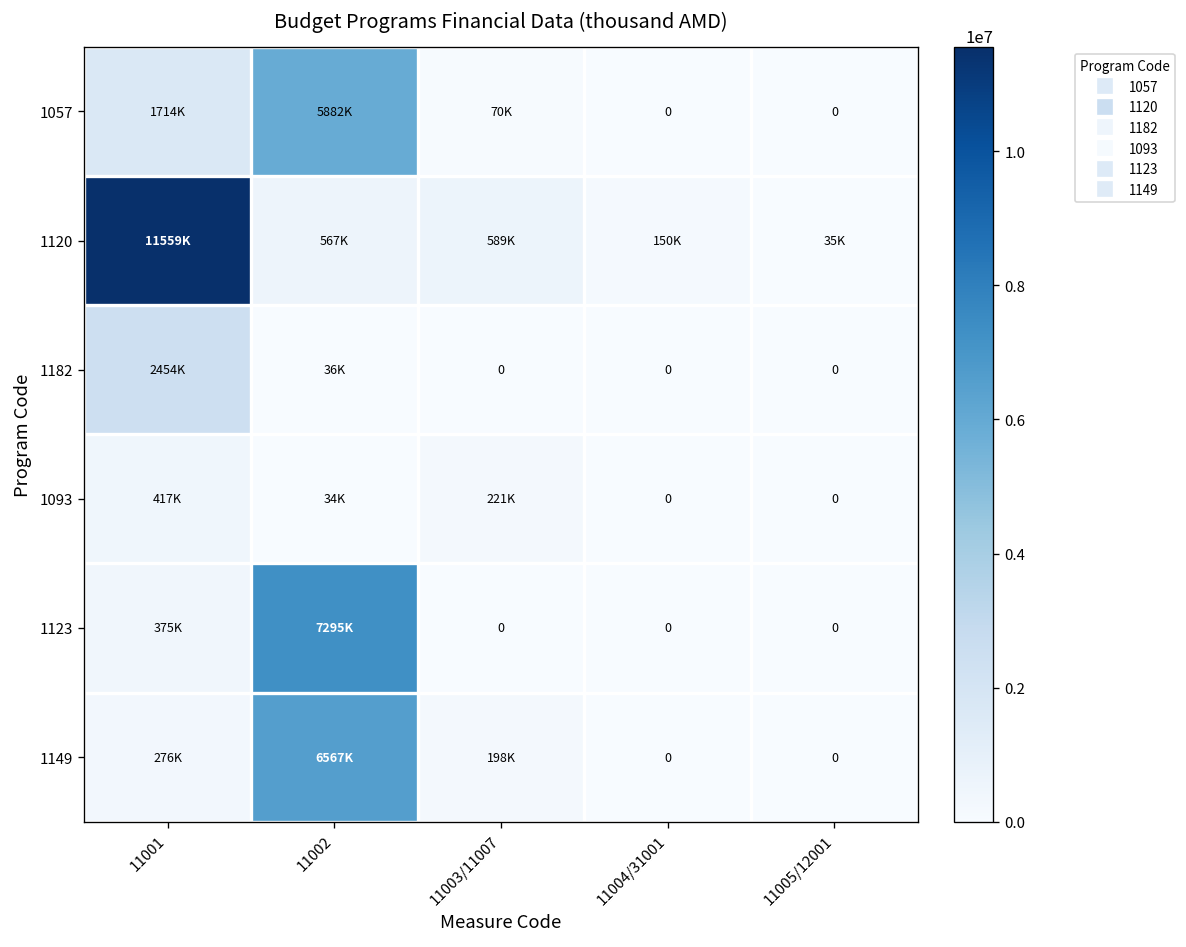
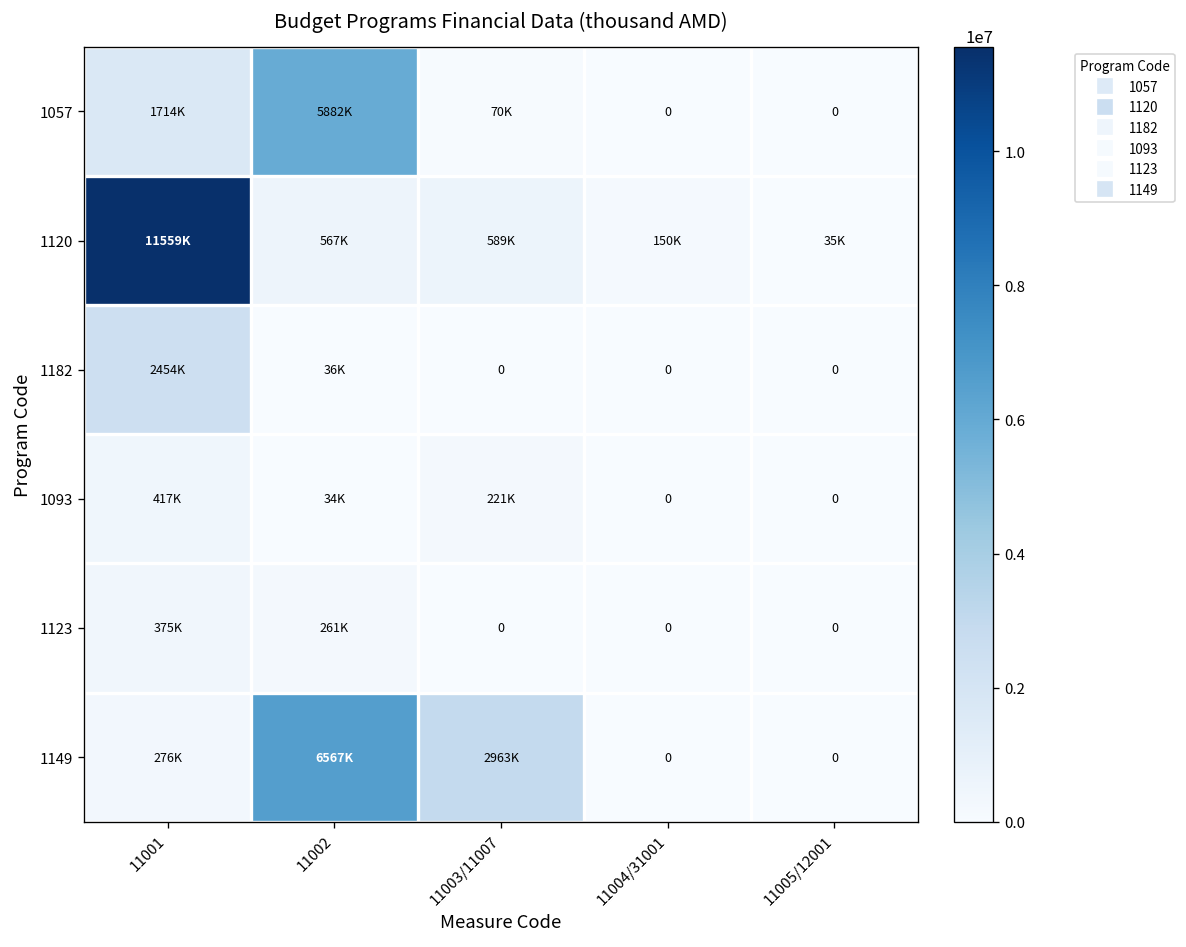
1123, 11002: 7295K -> 261K
1149, 11003/11007: 198K -> 2963K
